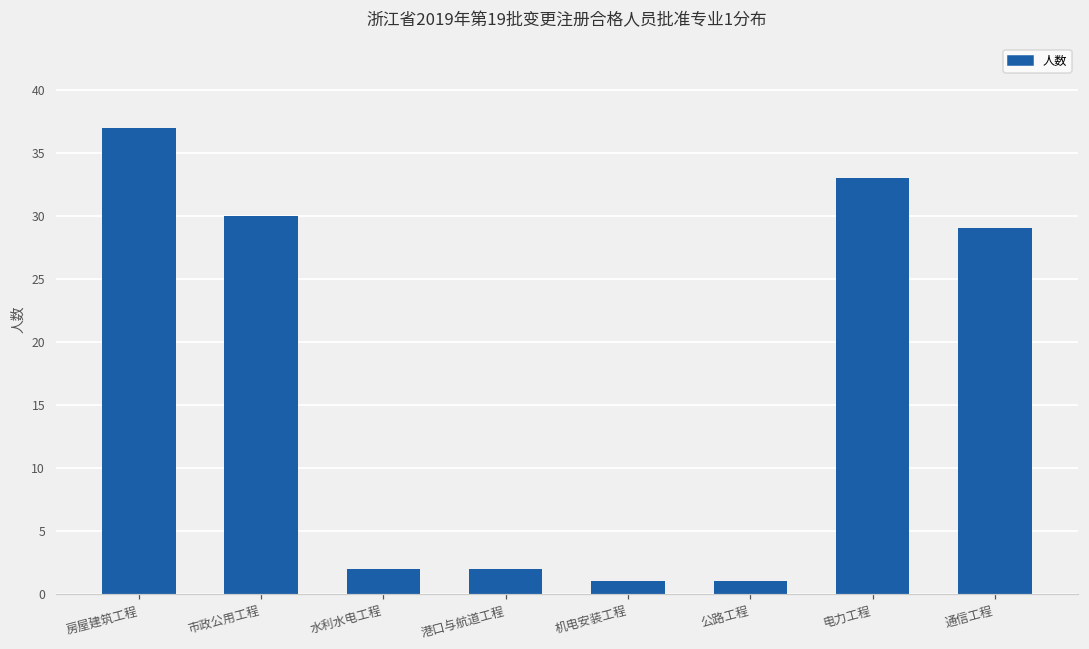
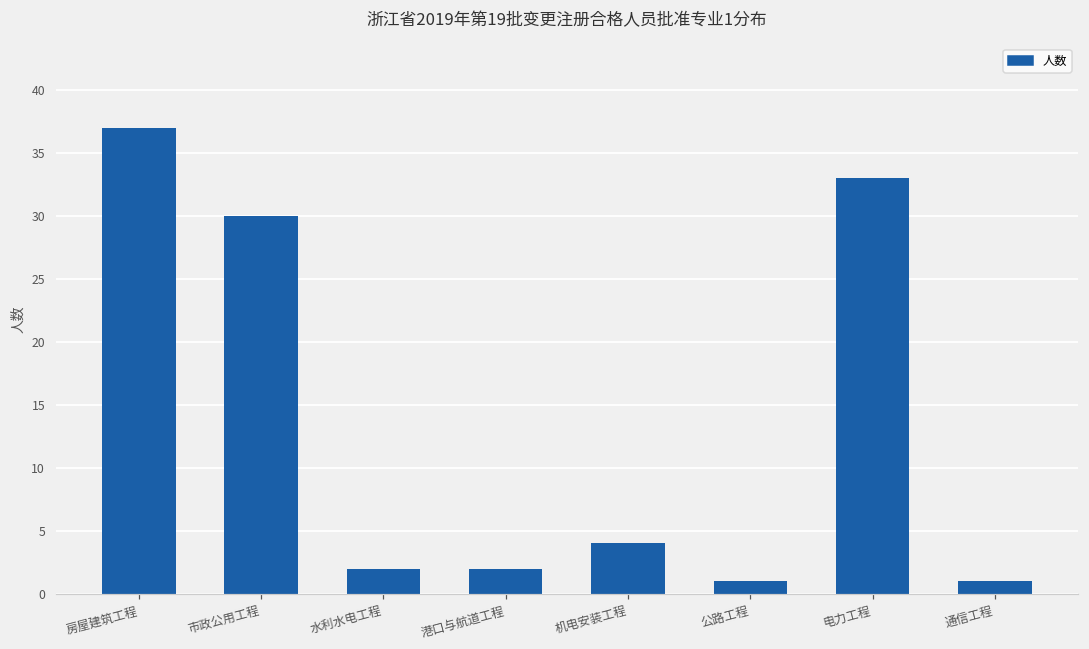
机电安装工程: 1 -> 4
通信工程: 29 -> 1
